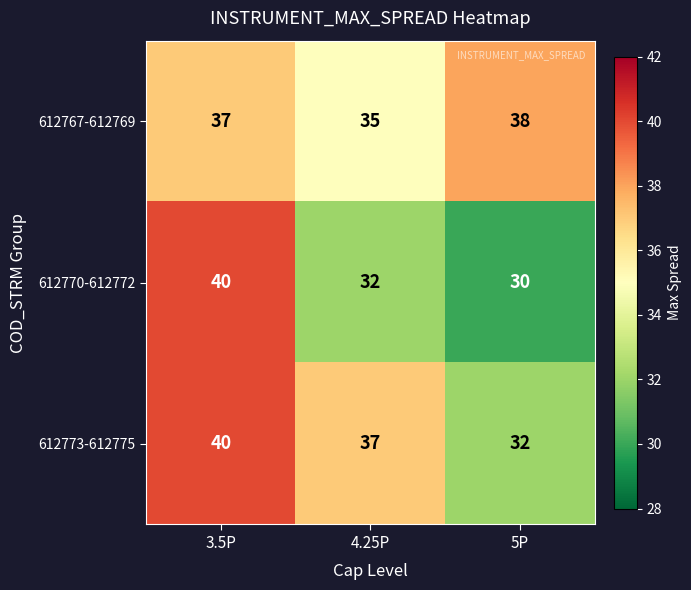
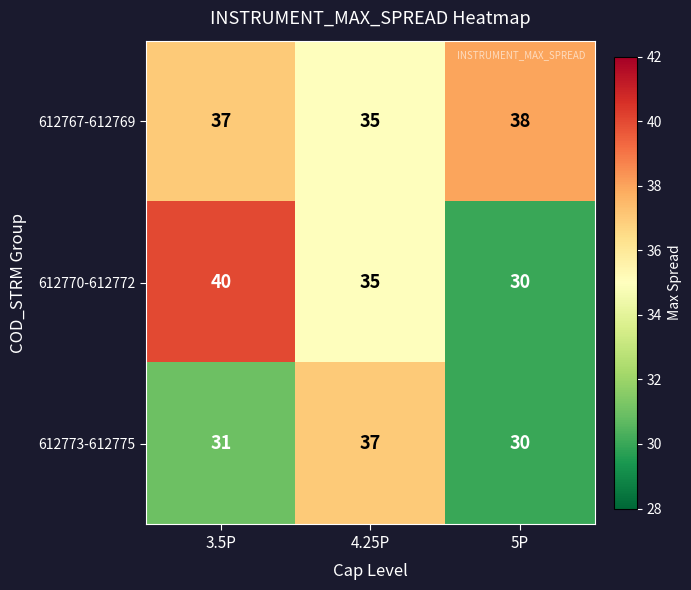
612770-612772, 4.25P: 32 -> 35
612773-612775, 3.5P: 40 -> 31
612773-612775, 5P: 32 -> 30
